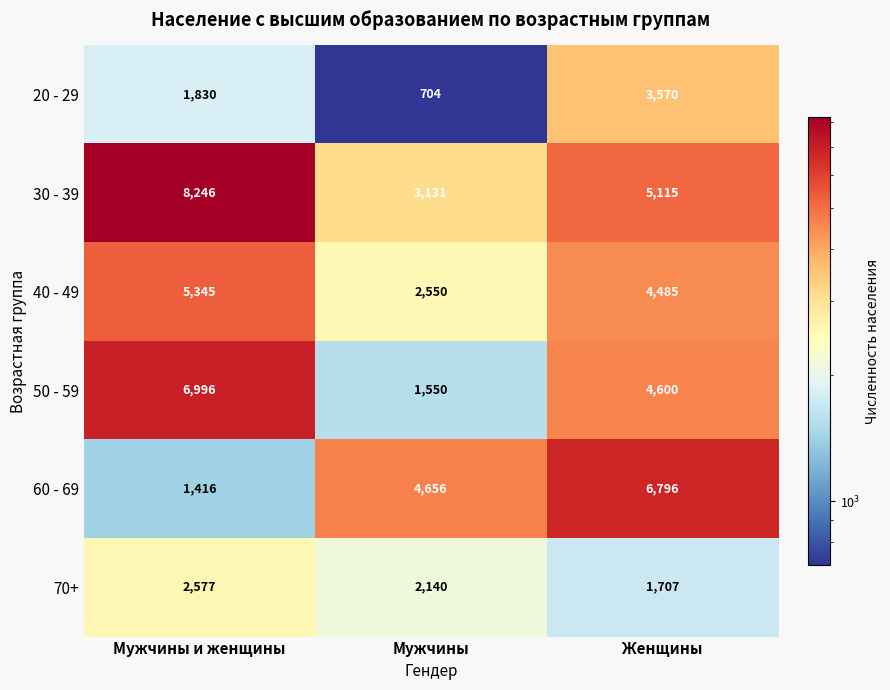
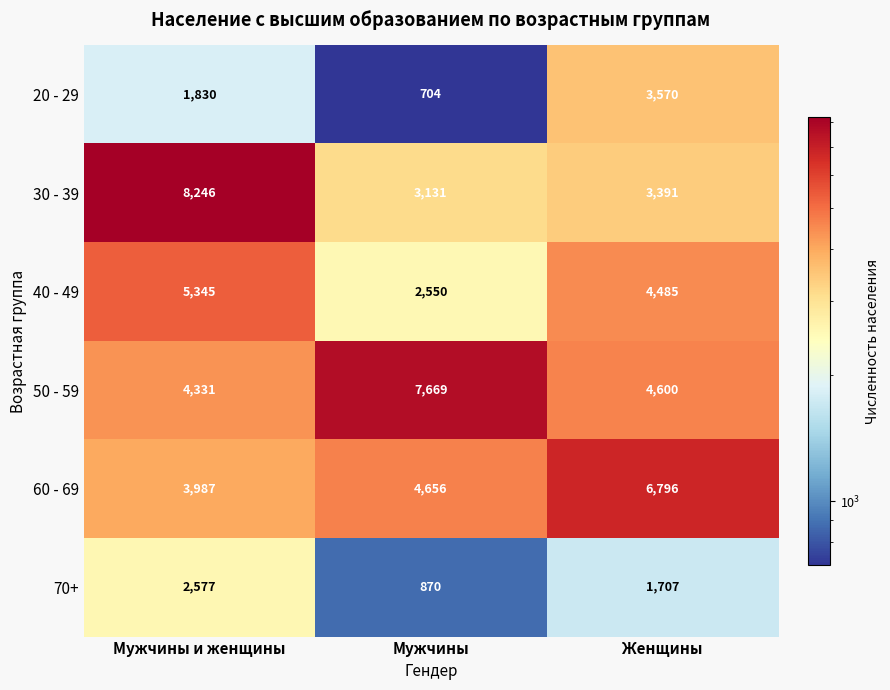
30 - 39, Женщины: 5,115 -> 3,391
50 - 59, Мужчины и женщины: 6,996 -> 4,331
50 - 59, Мужчины: 1,550 -> 7,669
60 - 69, Мужчины и женщины: 1,416 -> 3,987
70+, Мужчины: 2,140 -> 870
